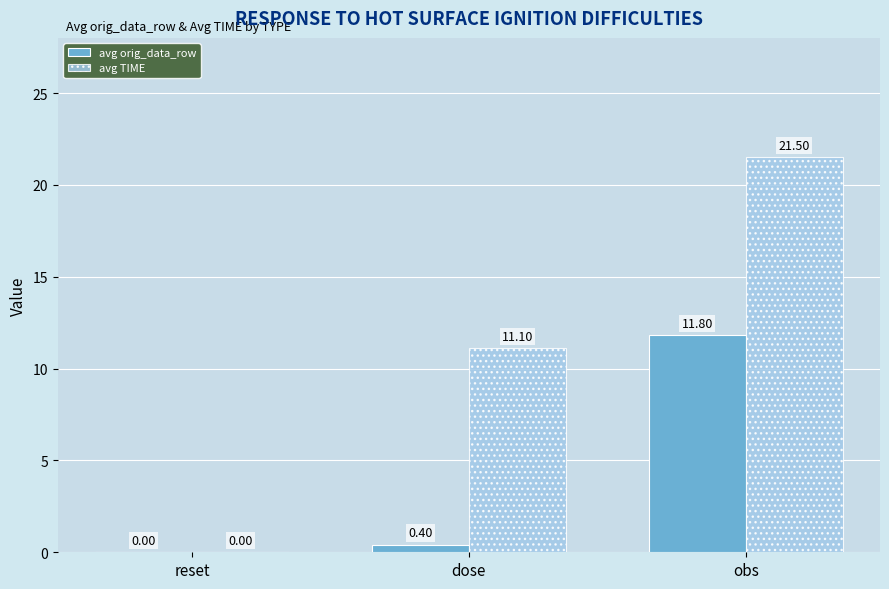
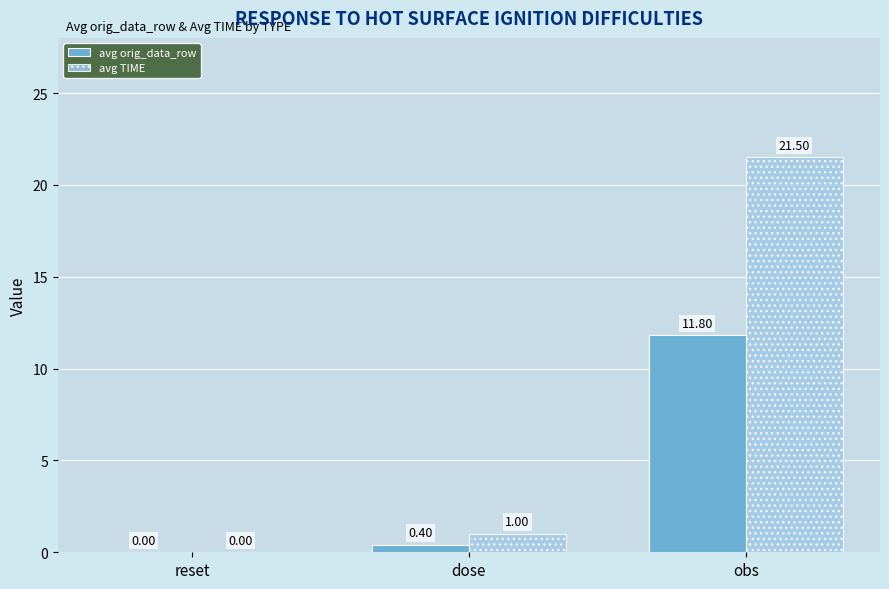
avg TIME, dose: 11.10 -> 1.00
